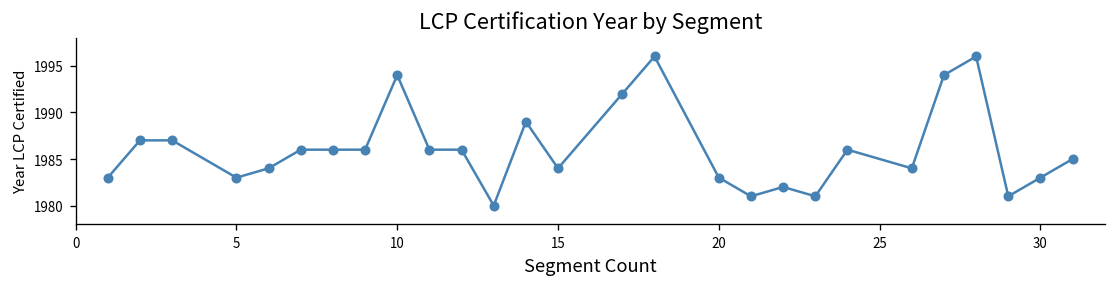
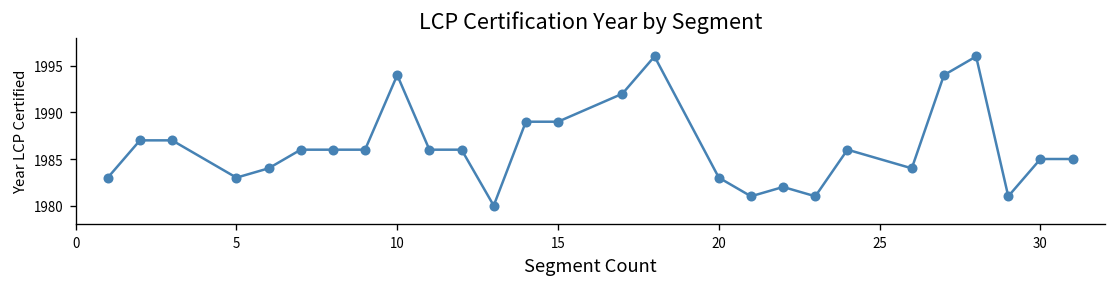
15: 1984 -> 1989
30: 1983 -> 1985
